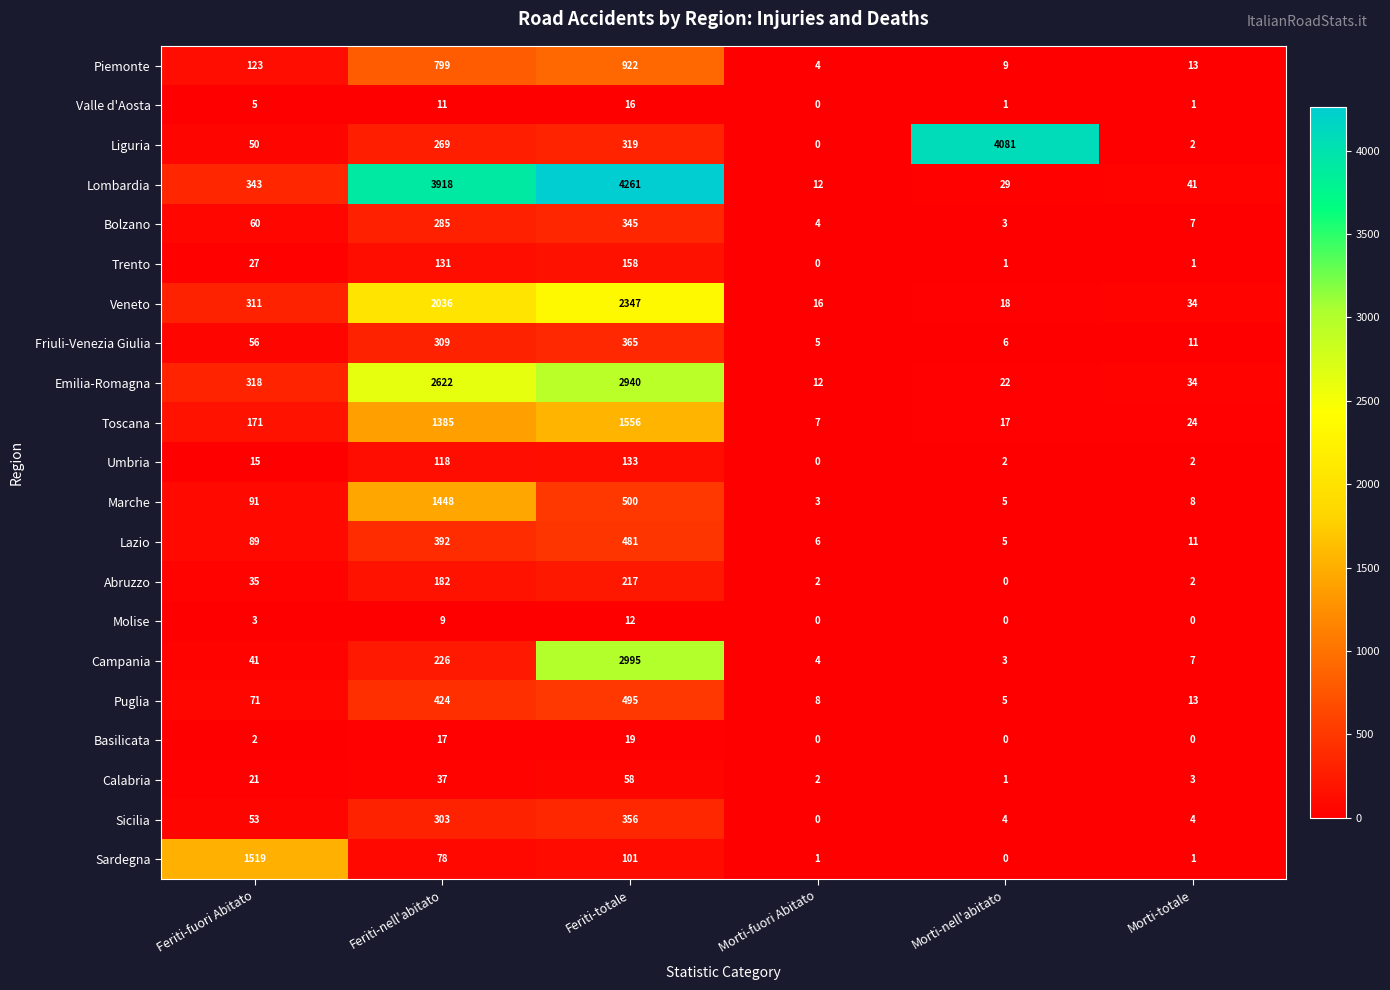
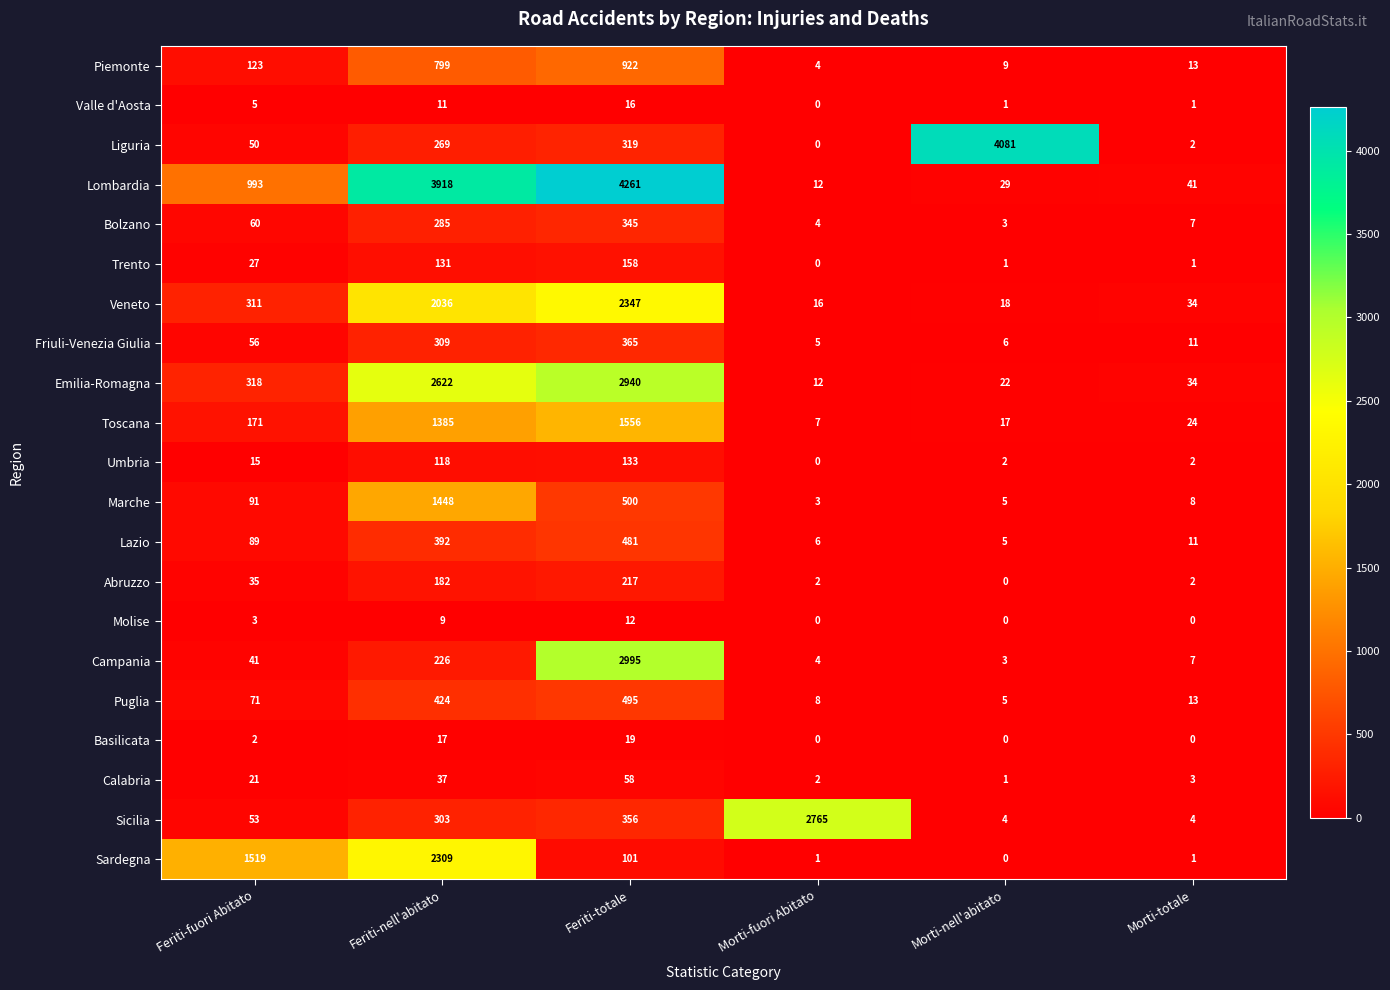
Lombardia, Feriti-fuori Abitato: 343 -> 993
Sicilia, Morti-fuori Abitato: 0 -> 2765
Sardegna, Feriti-nell'abitato: 78 -> 2309
